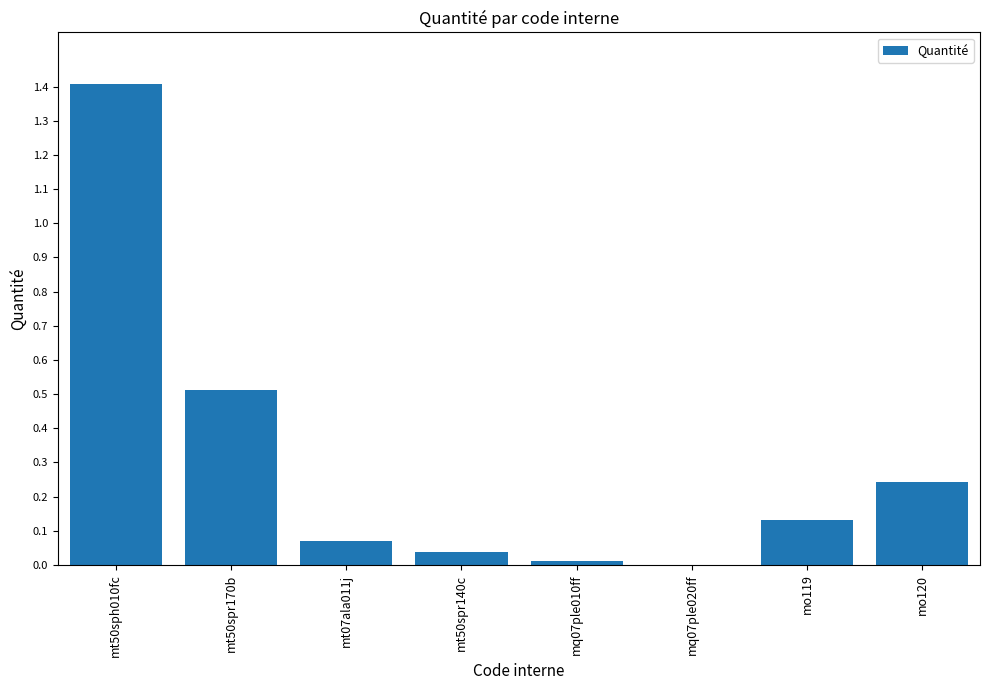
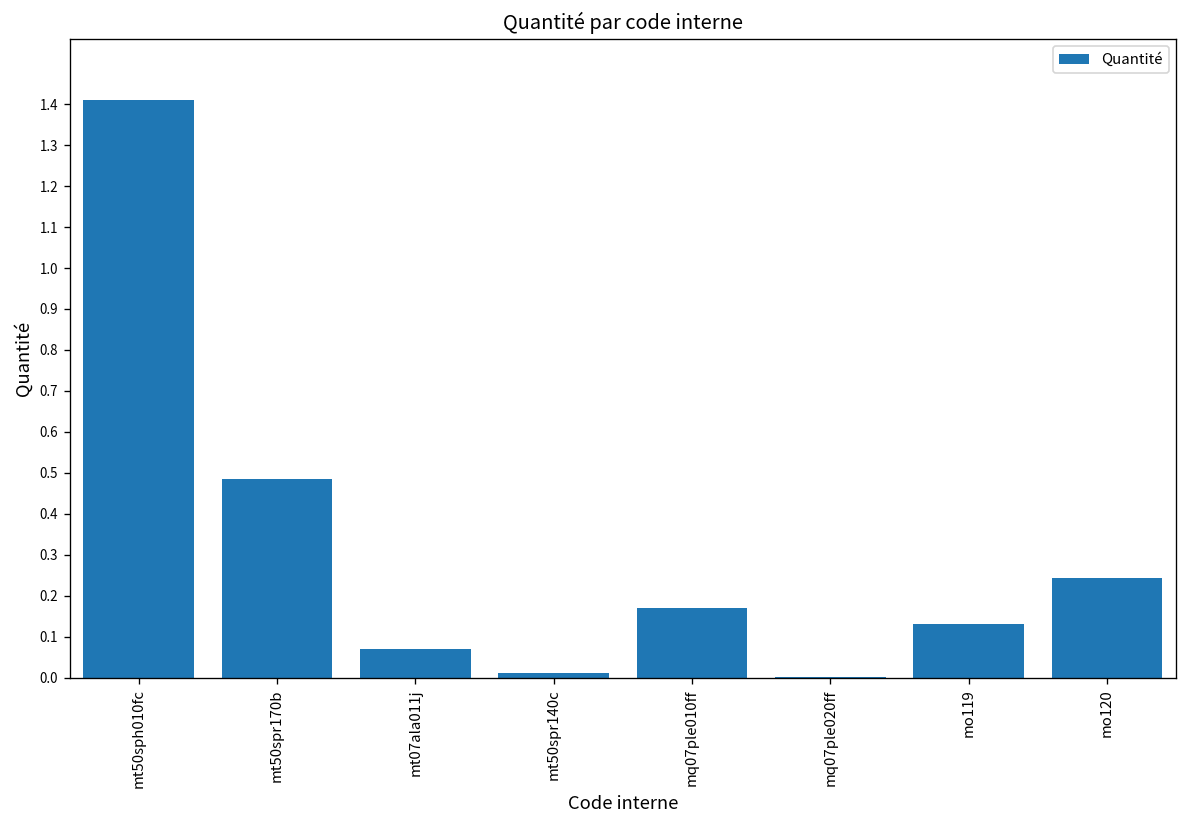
mt50spr170b: 0.51 -> 0.49
mt50spr140c: 0.04 -> 0.01
mq07ple010ff: 0.01 -> 0.17
